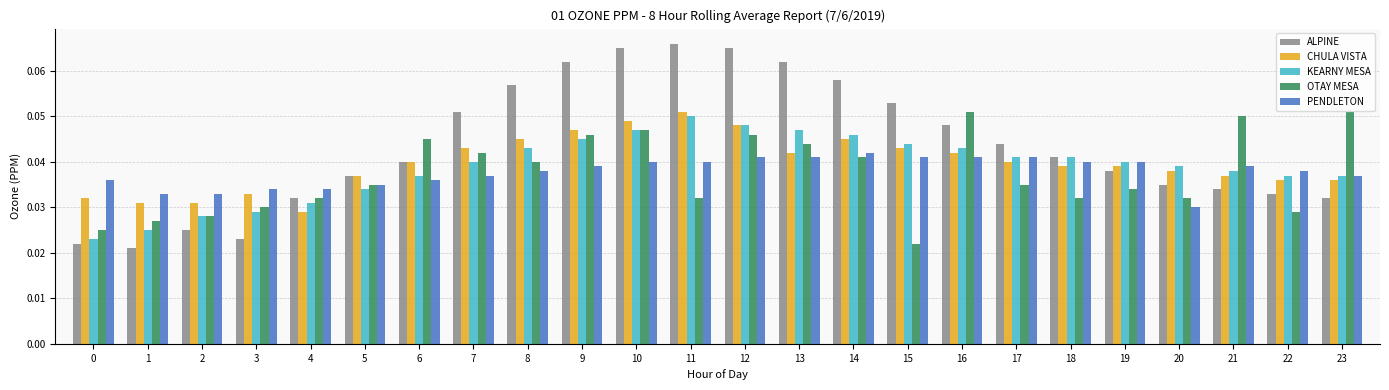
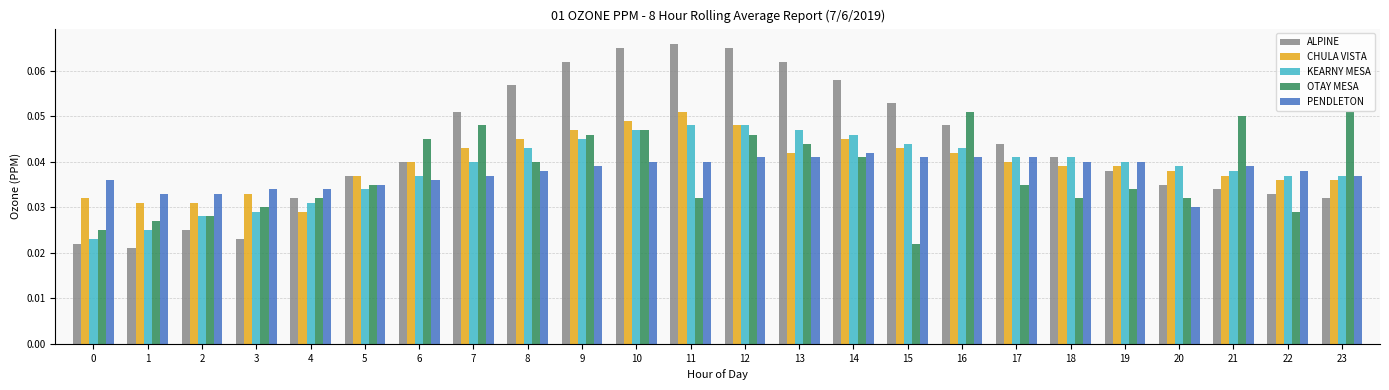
OTAY MESA, 7: 0.042 -> 0.048
KEARNY MESA, 11: 0.050 -> 0.048
